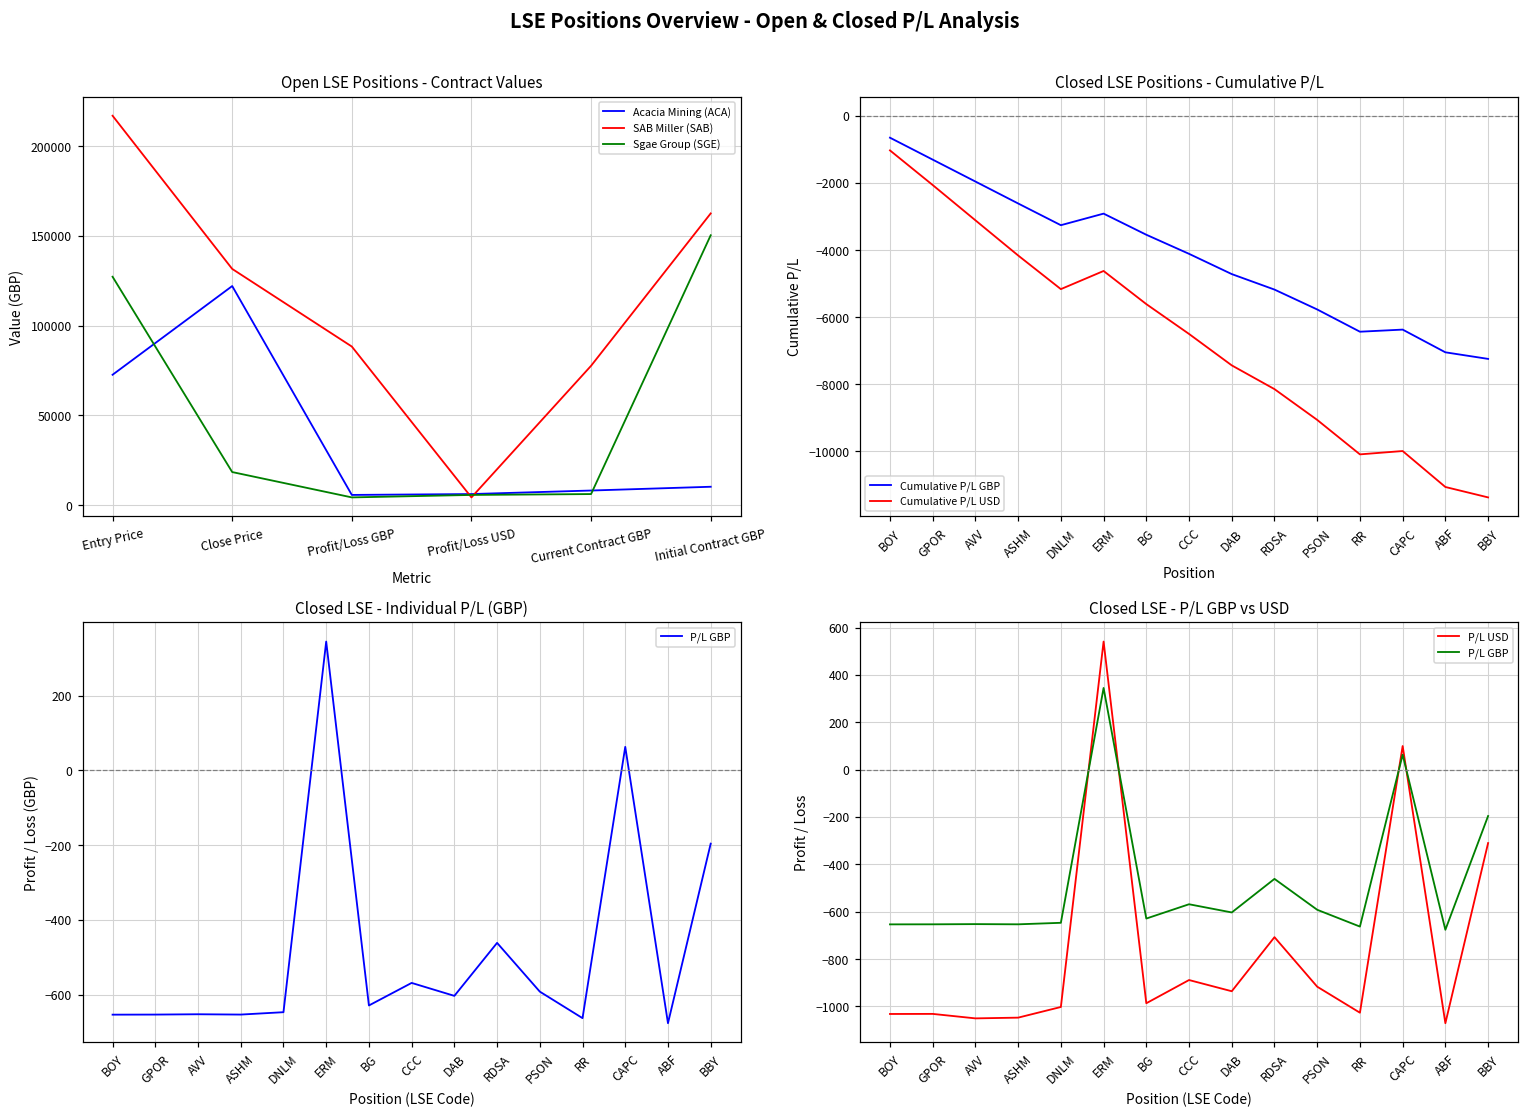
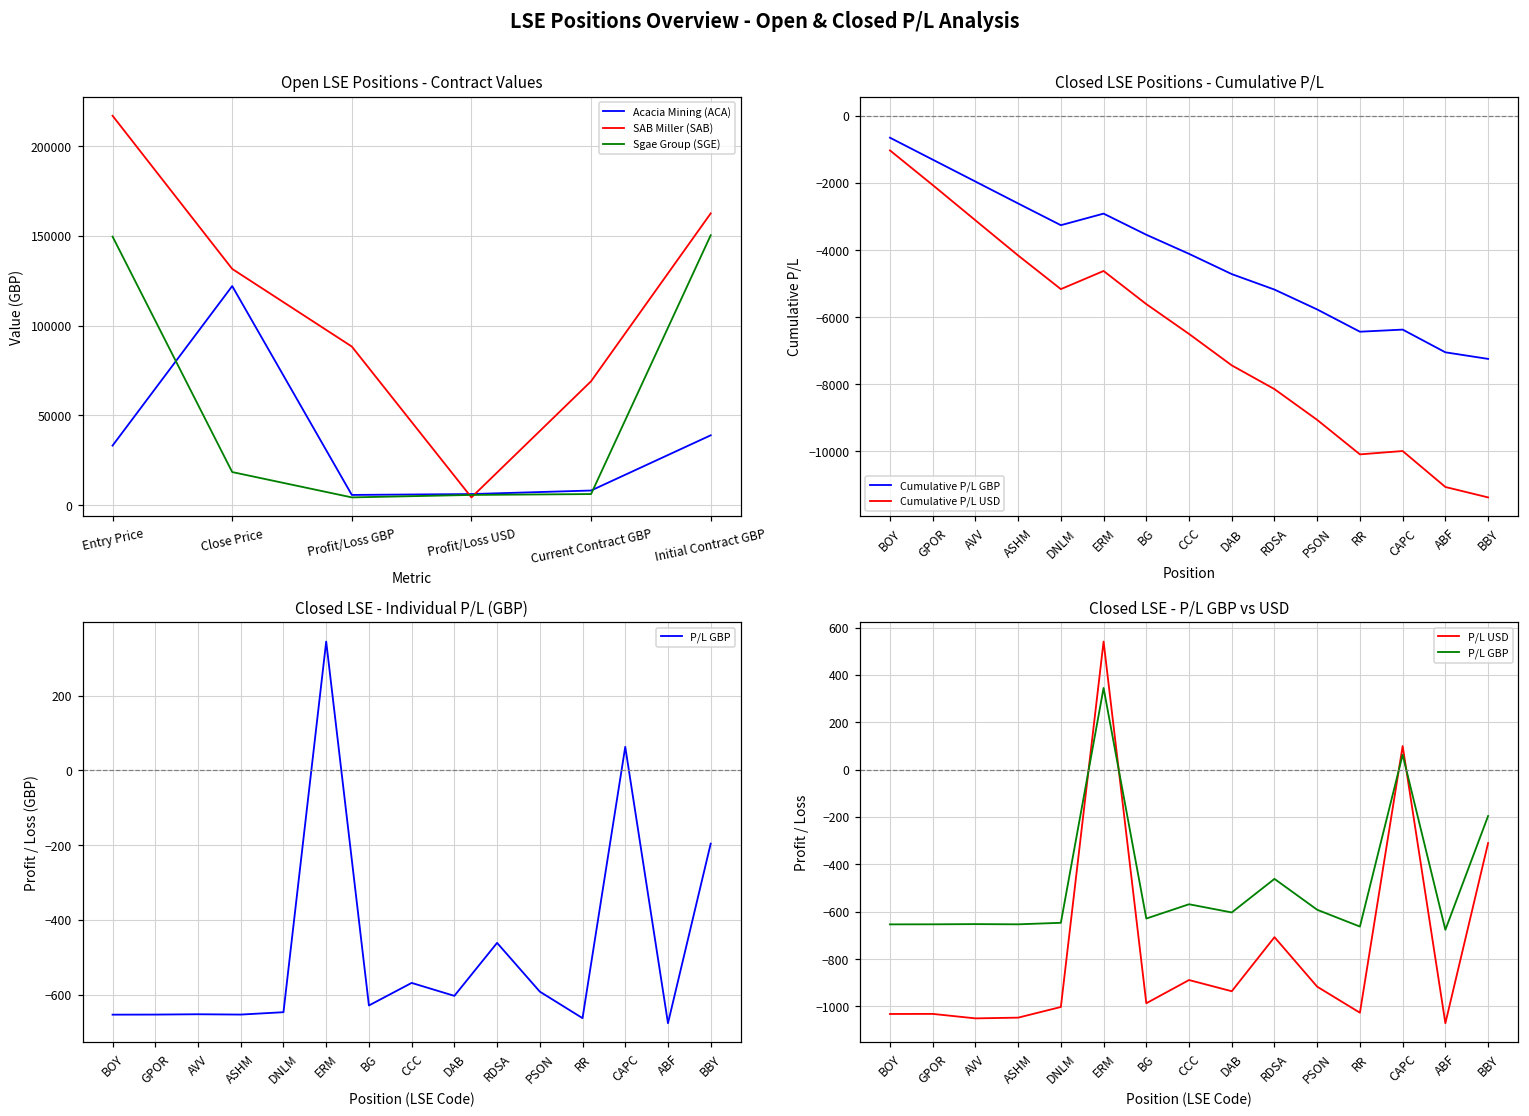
Open LSE Positions - Contract Values, Acacia Mining (ACA), Entry Price: 73000 -> 33000
Open LSE Positions - Contract Values, Sgae Group (SGE), Entry Price: 127000 -> 150000
Open LSE Positions - Contract Values, SAB Miller (SAB), Current Contract GBP: 78000 -> 69000
Open LSE Positions - Contract Values, Acacia Mining (ACA), Initial Contract GBP: 10000 -> 39000
